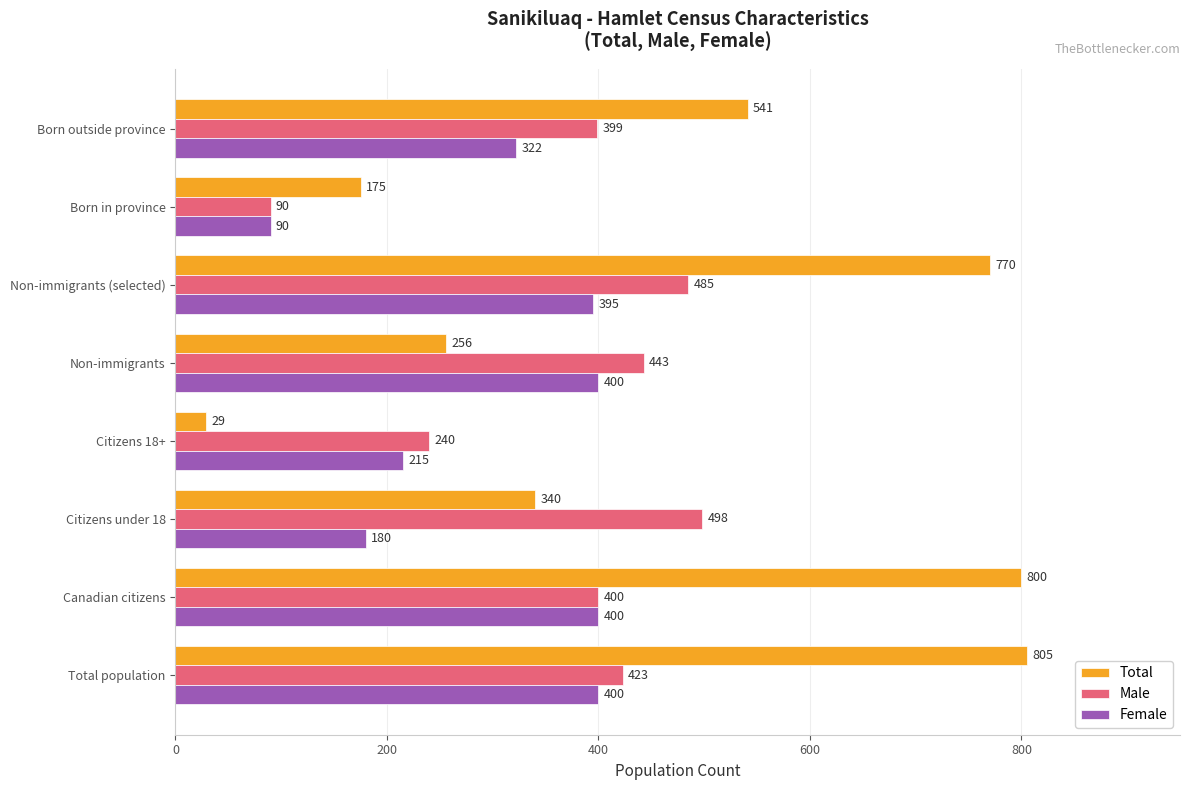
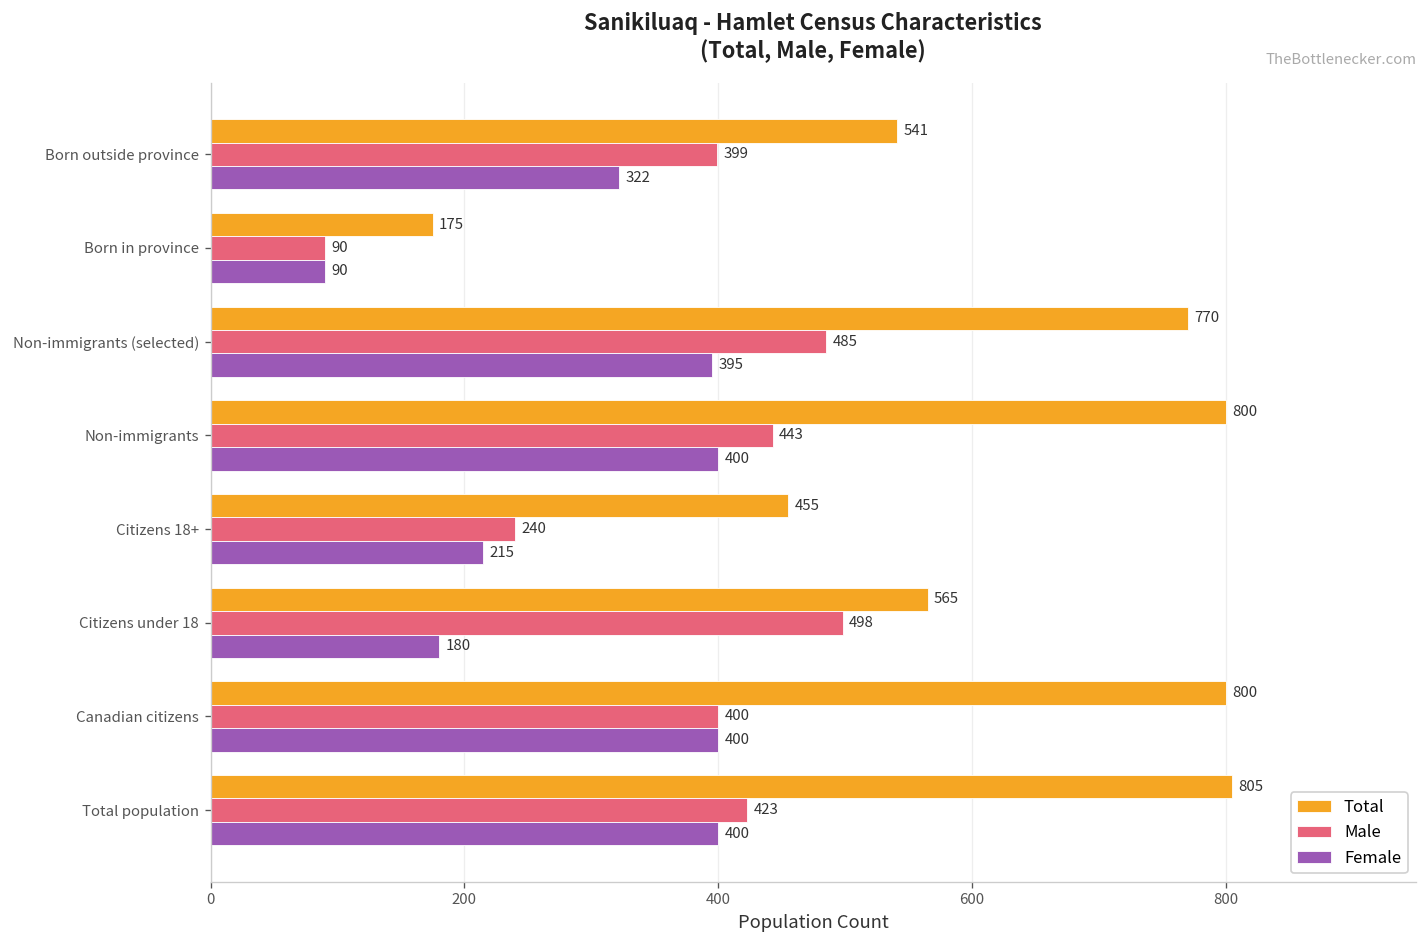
Total, Non-immigrants: 256 -> 800
Total, Citizens 18+: 29 -> 455
Total, Citizens under 18: 340 -> 565
